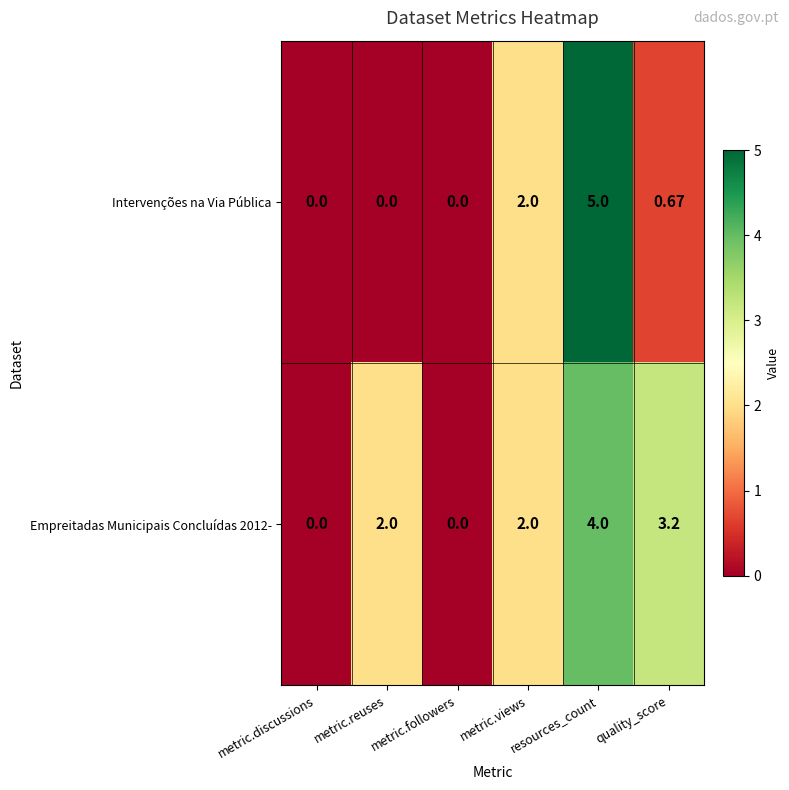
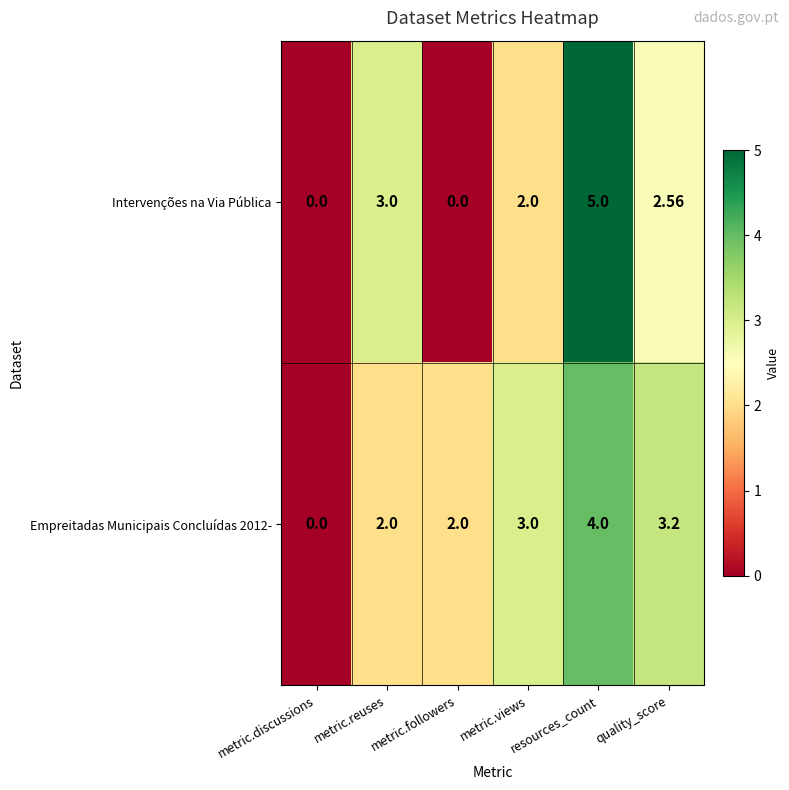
Intervenções na Via Pública, metric.reuses: 0.0 -> 3.0
Intervenções na Via Pública, quality_score: 0.67 -> 2.56
Empreitadas Municipais Concluídas 2012-, metric.followers: 0.0 -> 2.0
Empreitadas Municipais Concluídas 2012-, metric.views: 2.0 -> 3.0
